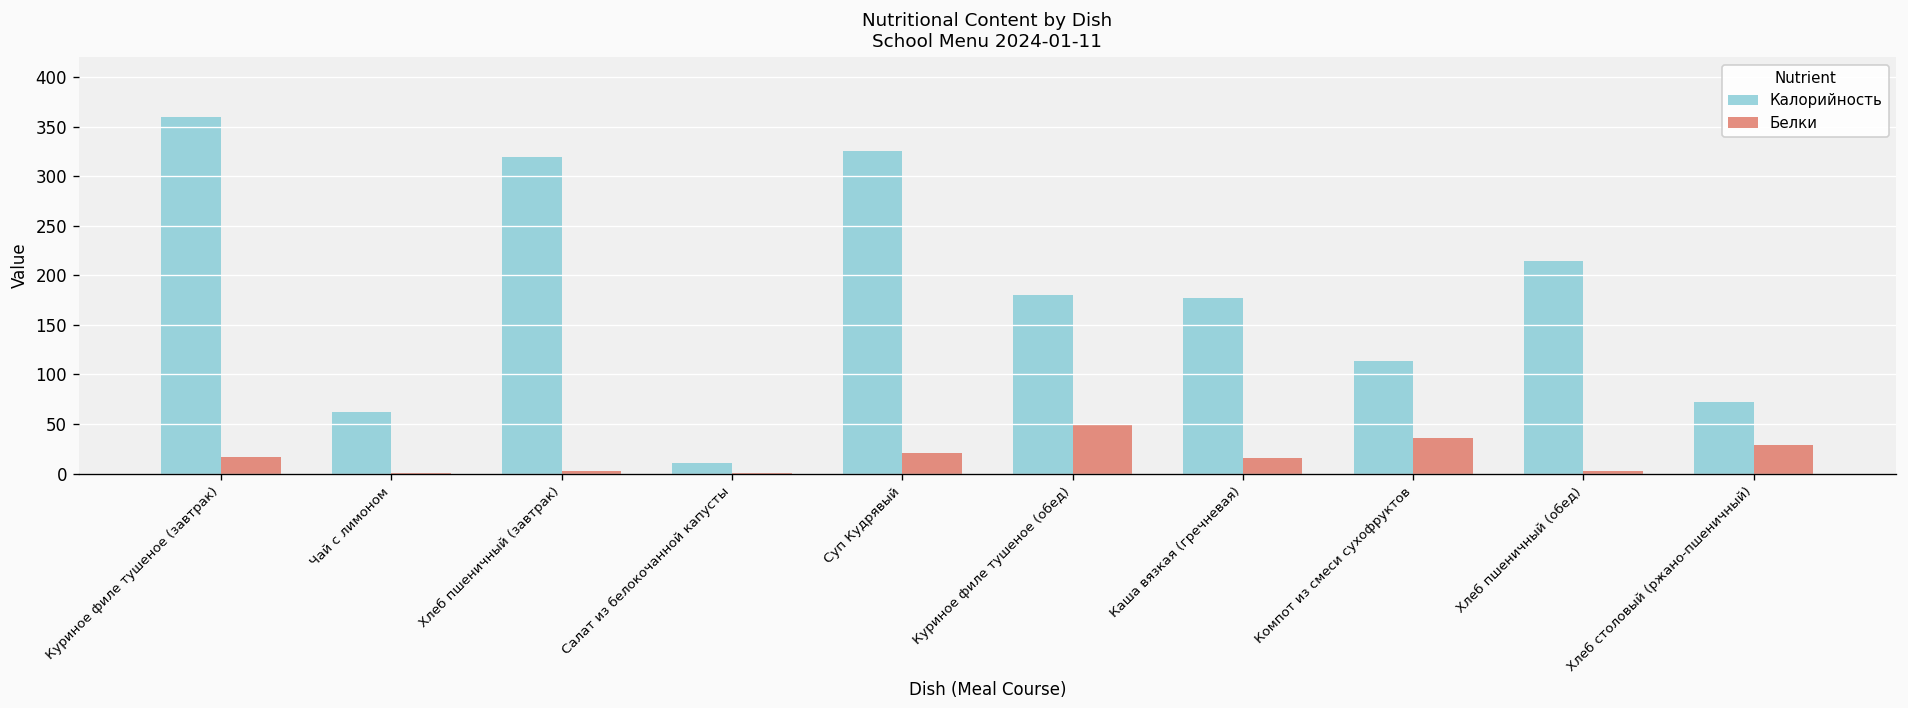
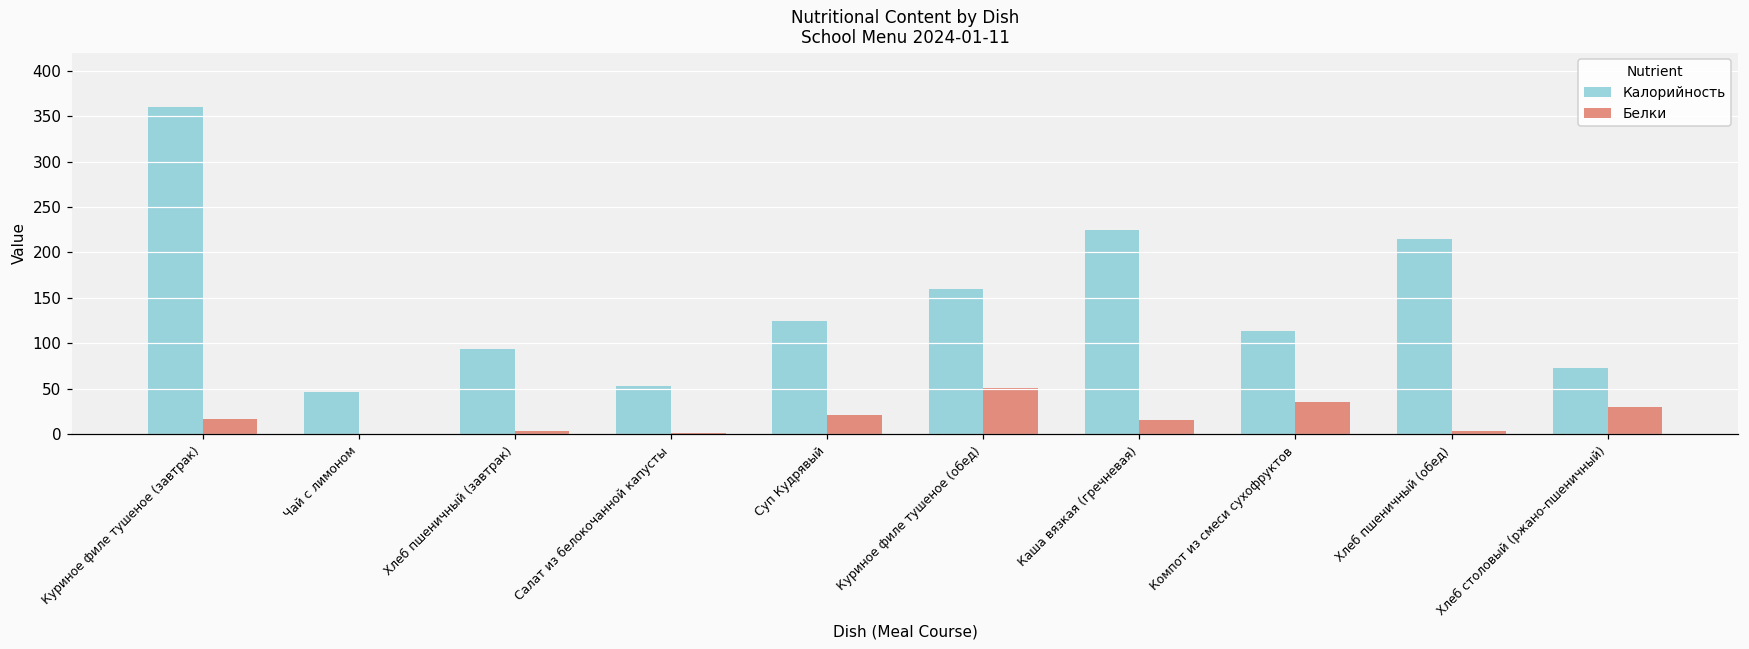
Калорийность, Чай с лимоном: 60 -> 50
Калорийность, Хлеб пшеничный (завтрак): 320 -> 90
Калорийность, Салат из белокочанной капусты: 10 -> 50
Калорийность, Суп Кудрявый: 330 -> 120
Калорийность, Куриное филе тушеное (обед): 180 -> 160
Калорийность, Каша вязкая (гречневая): 180 -> 220
